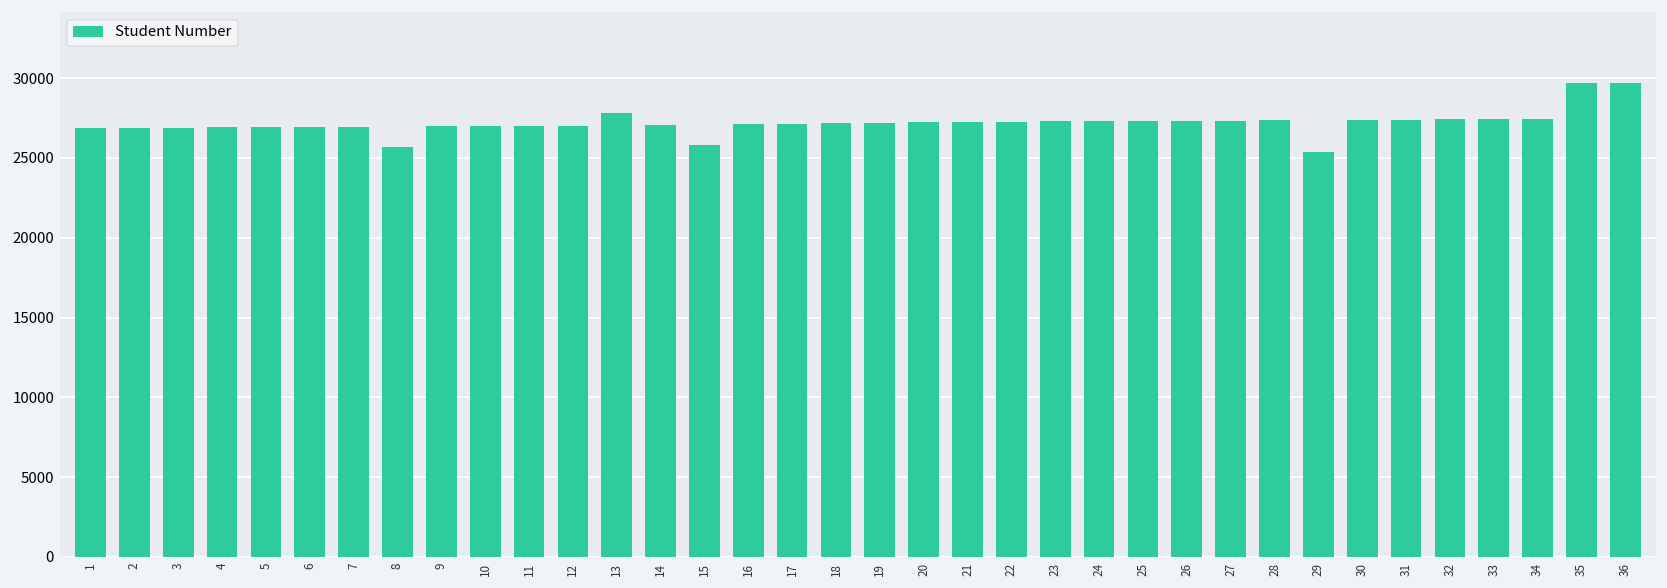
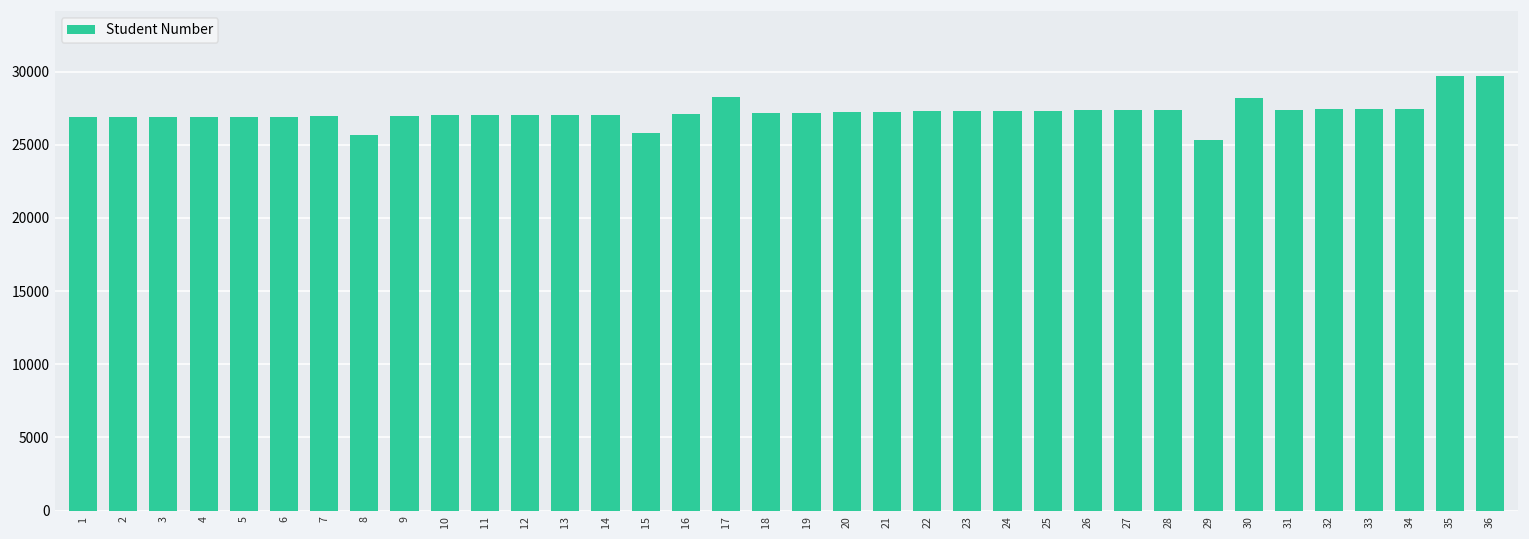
13: 27800 -> 27000
17: 27100 -> 28300
30: 27400 -> 28200
